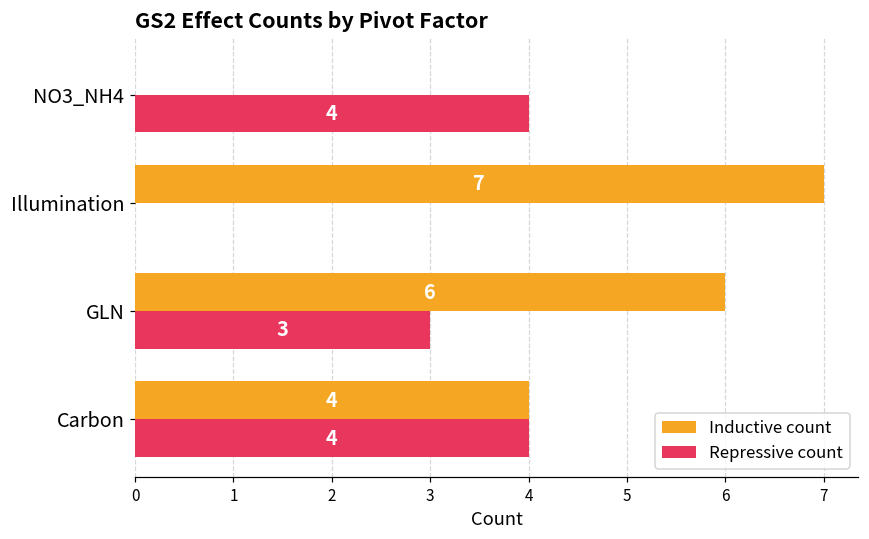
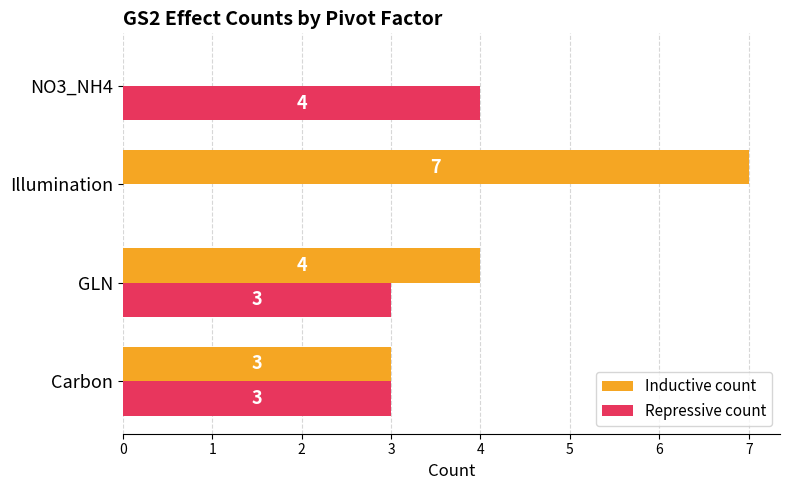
Inductive count, GLN: 6 -> 4
Inductive count, Carbon: 4 -> 3
Repressive count, Carbon: 4 -> 3
